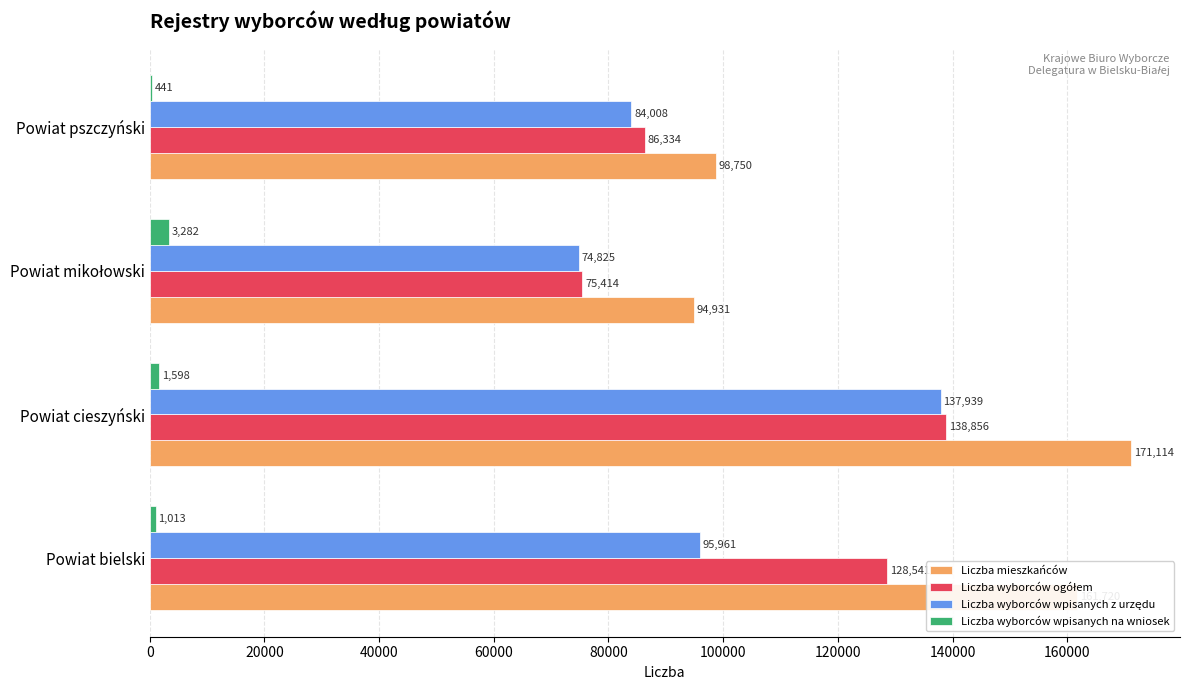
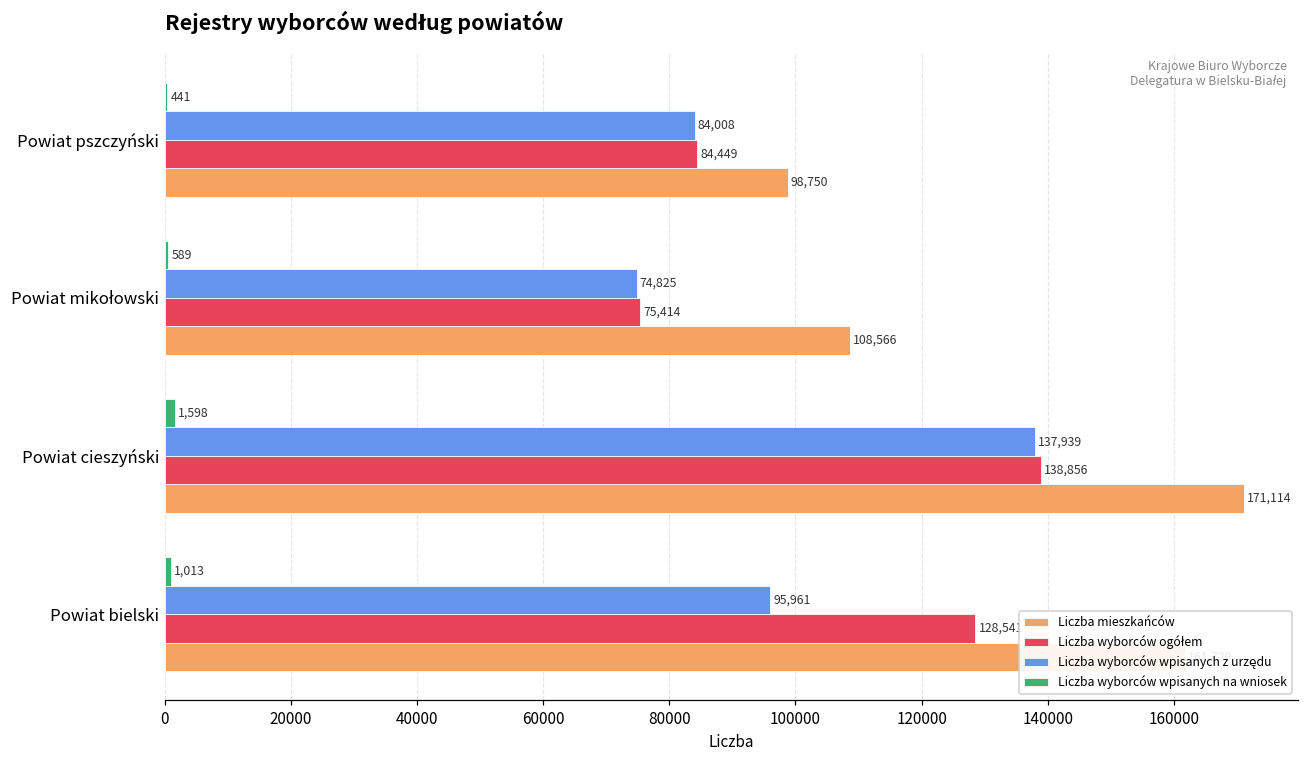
Liczba wyborców ogółem, Powiat pszczyński: 86,334 -> 84,449
Liczba wyborców wpisanych na wniosek, Powiat mikołowski: 3,282 -> 589
Liczba mieszkańców, Powiat mikołowski: 94,931 -> 108,566
